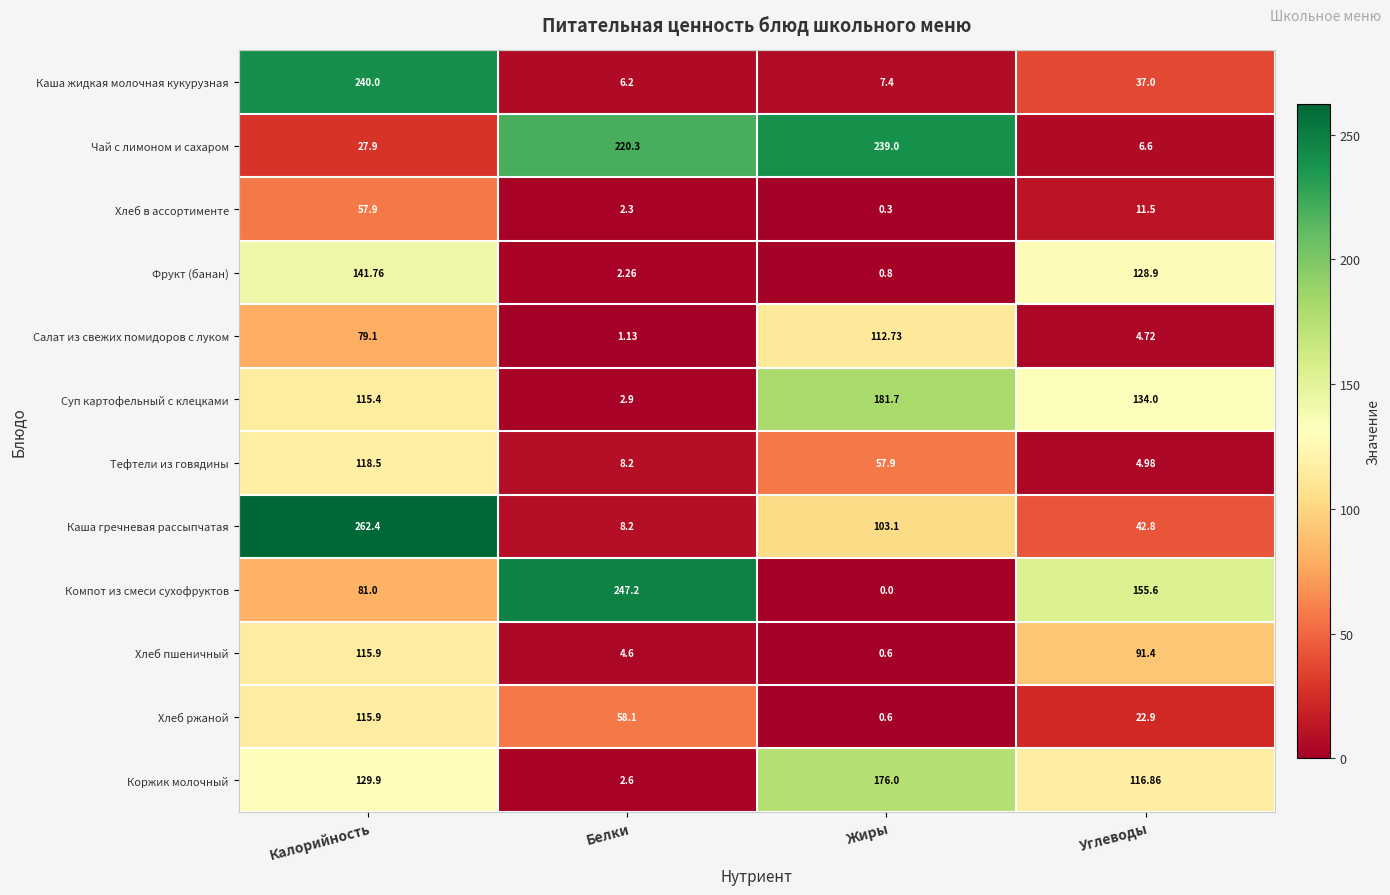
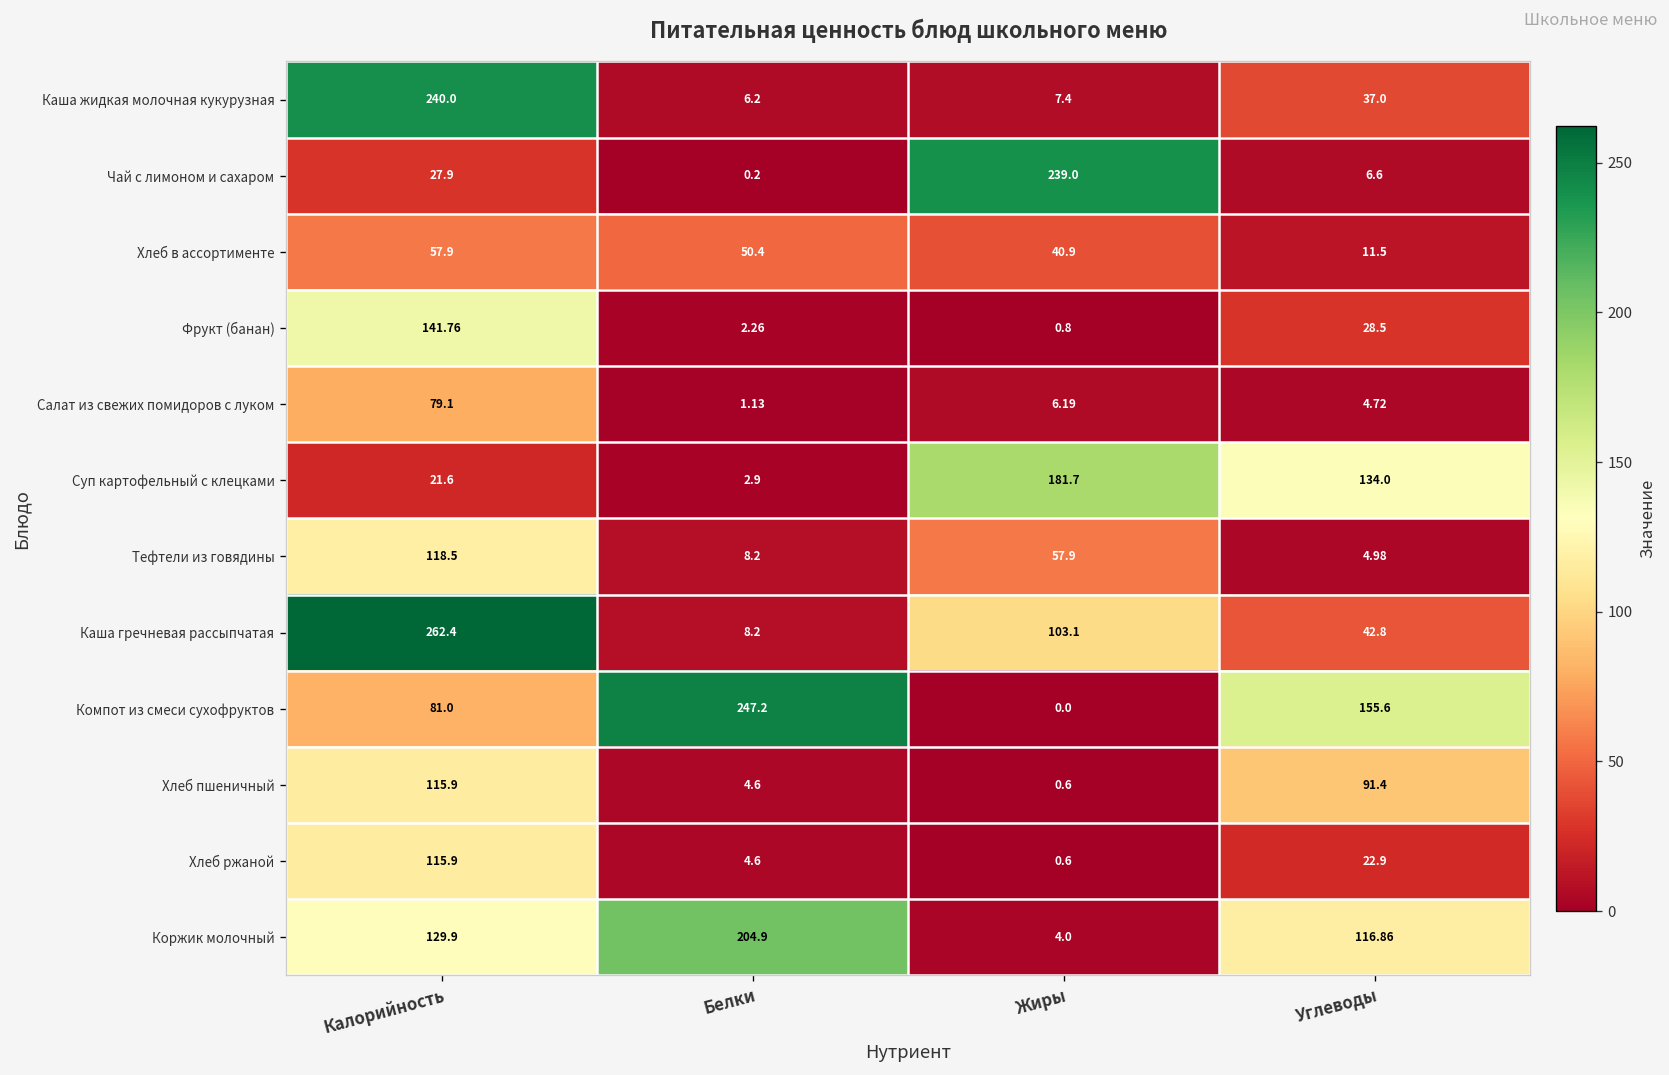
Чай с лимоном и сахаром, Белки: 220.3 -> 0.2
Хлеб в ассортименте, Белки: 2.3 -> 50.4
Хлеб в ассортименте, Жиры: 0.3 -> 40.9
Фрукт (банан), Углеводы: 128.9 -> 28.5
Салат из свежих помидоров с луком, Жиры: 112.73 -> 6.19
Суп картофельный с клецками, Калорийность: 115.4 -> 21.6
Хлеб ржаной, Белки: 58.1 -> 4.6
Коржик молочный, Белки: 2.6 -> 204.9
Коржик молочный, Жиры: 176.0 -> 4.0
